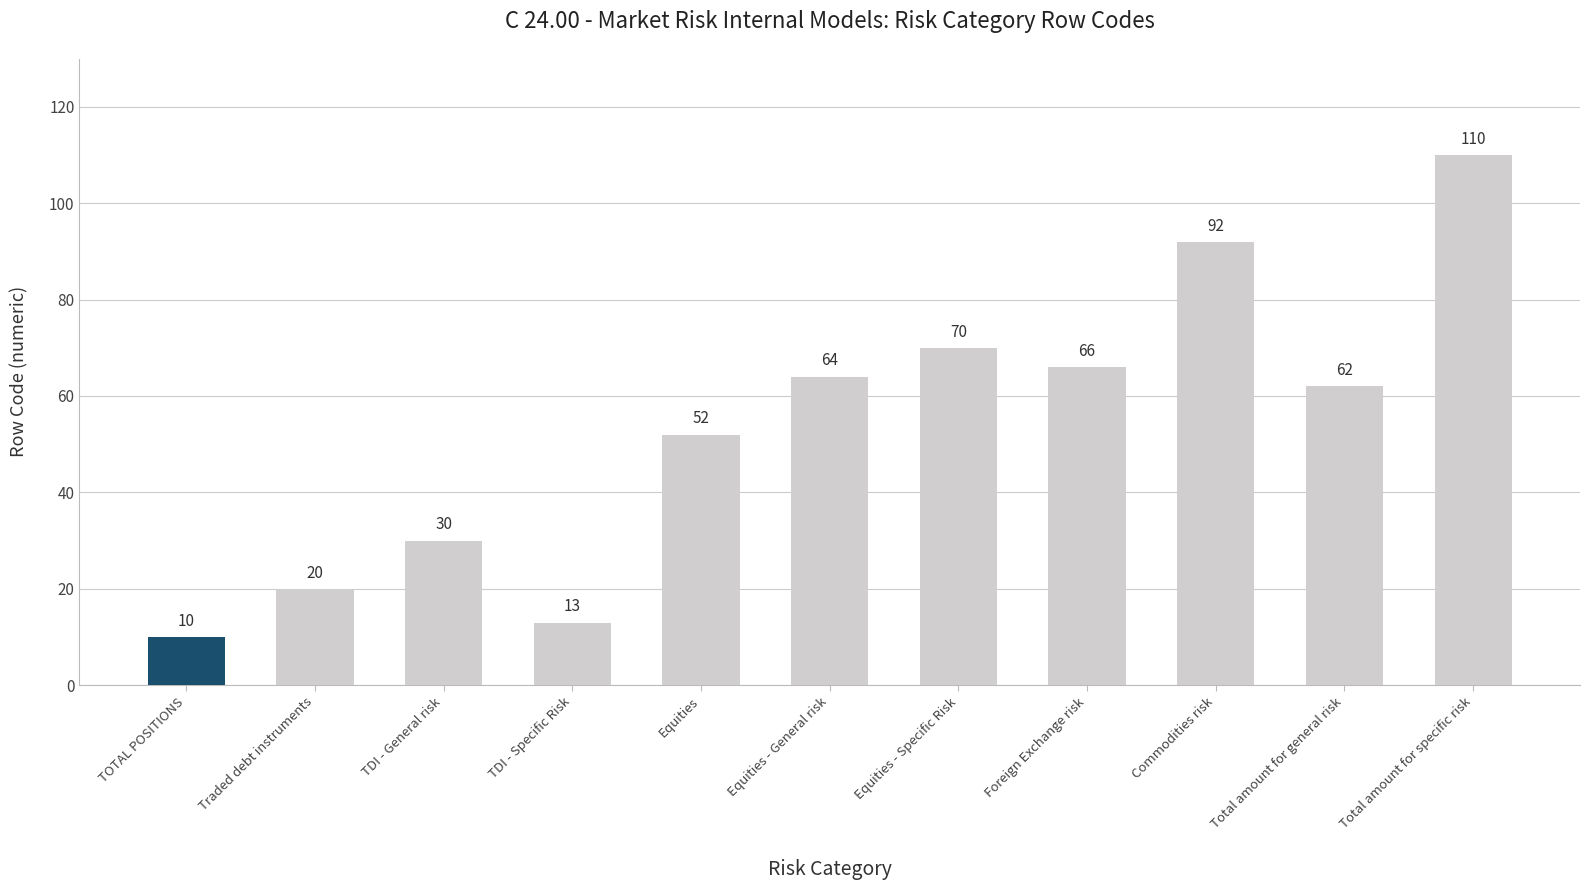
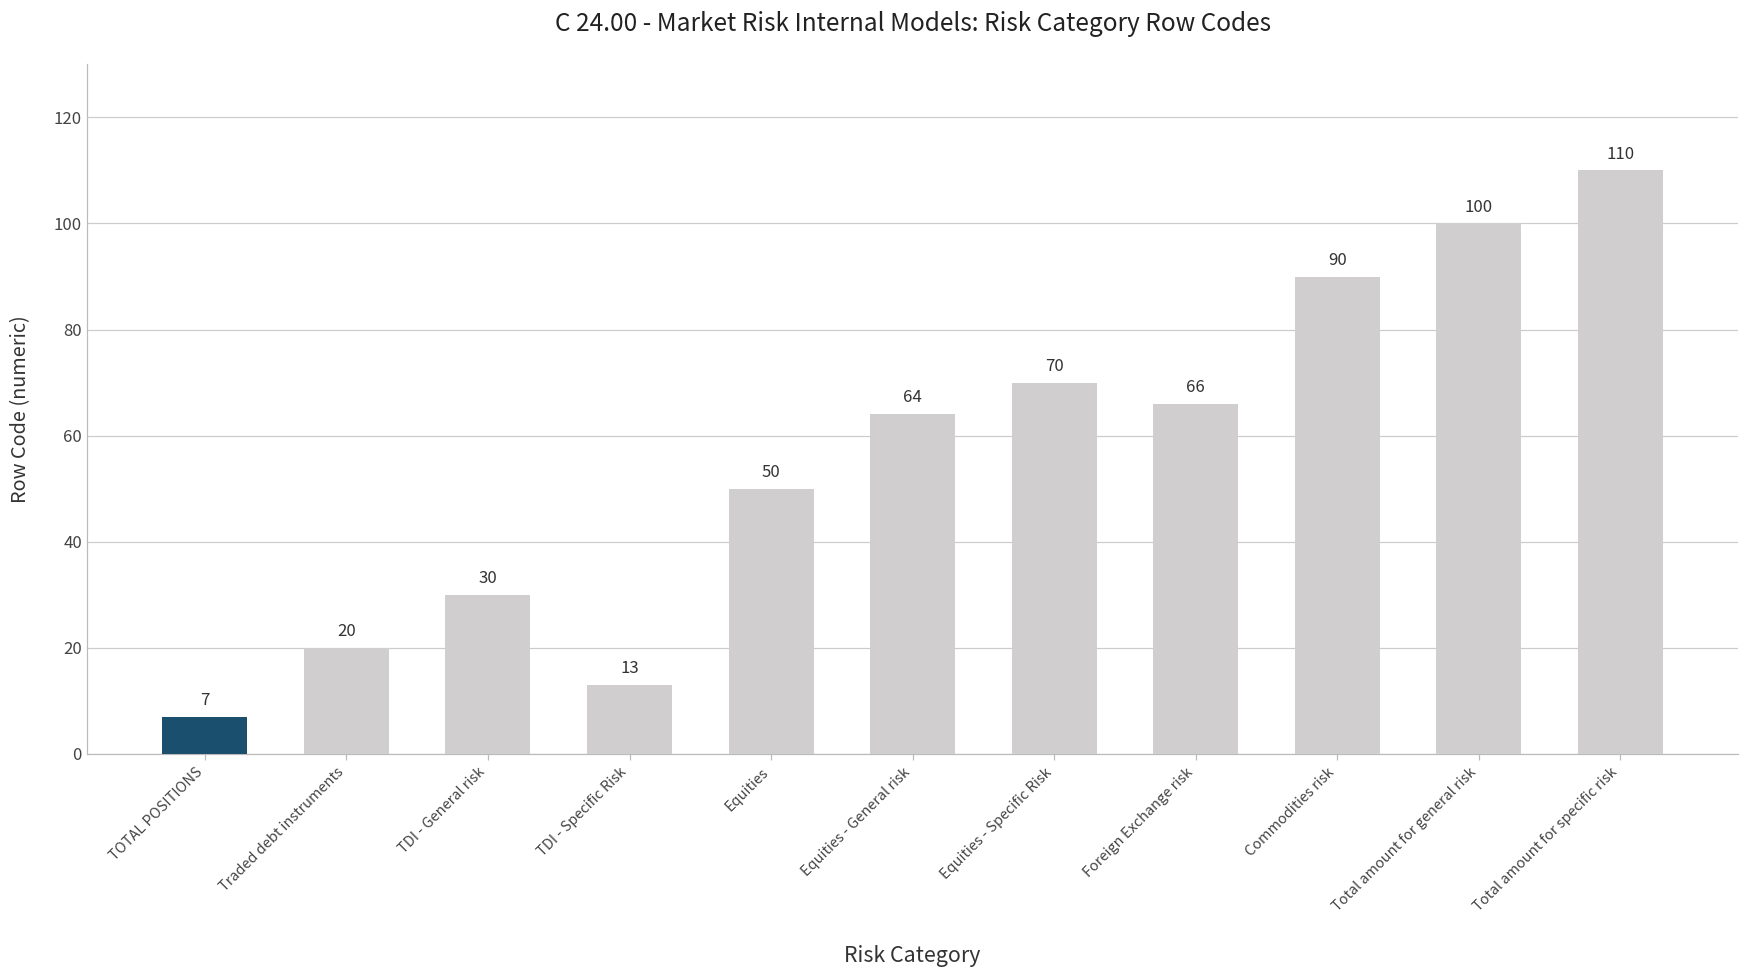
TOTAL POSITIONS: 10 -> 7
Equities: 52 -> 50
Commodities risk: 92 -> 90
Total amount for general risk: 62 -> 100
